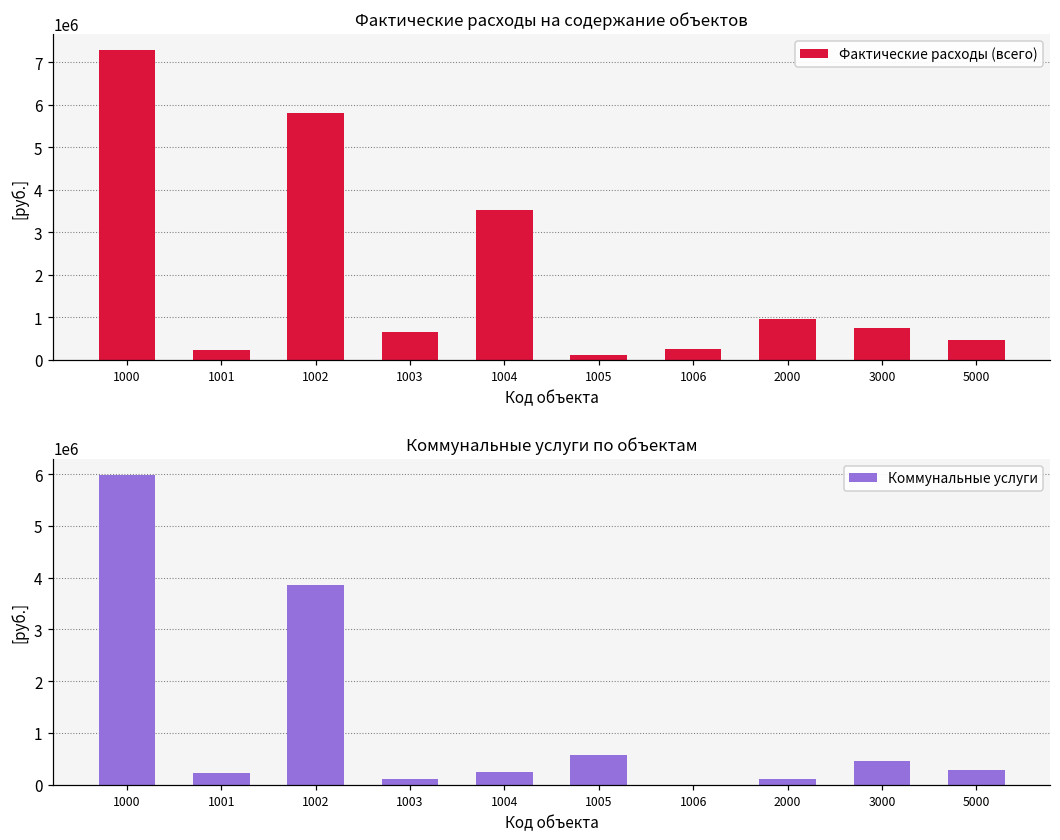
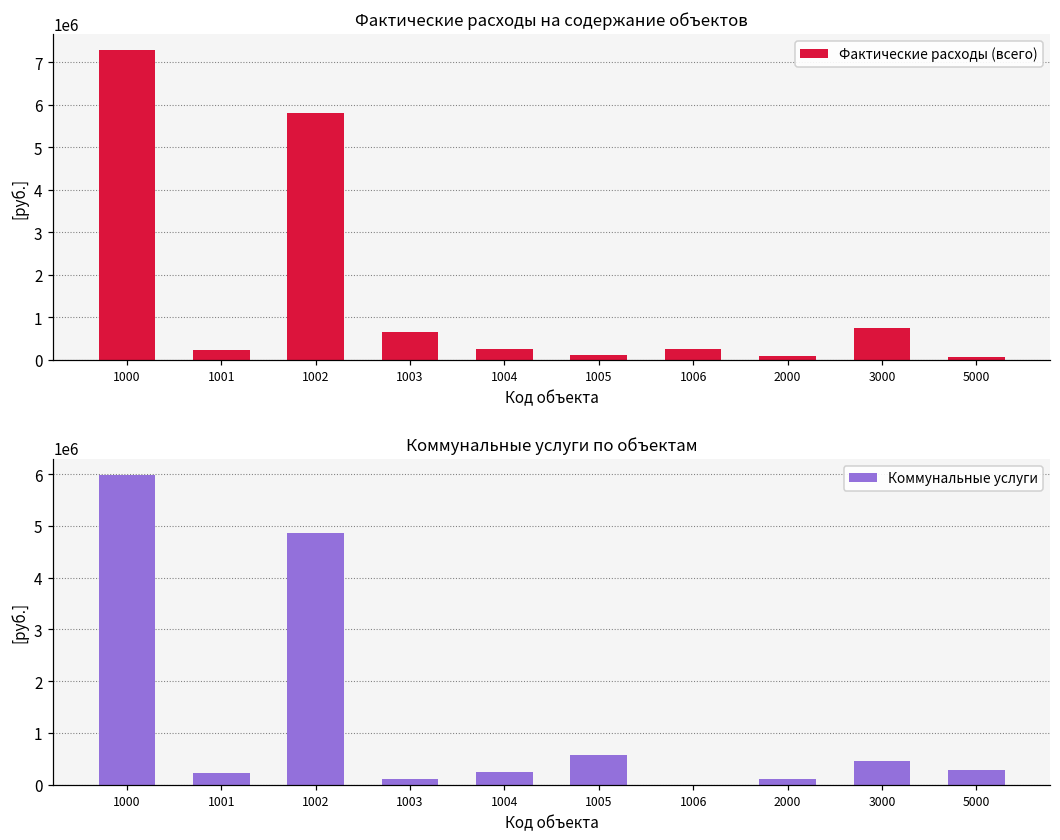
Фактические расходы на содержание объектов, 1004: 3500000 -> 300000
Фактические расходы на содержание объектов, 2000: 900000 -> 100000
Фактические расходы на содержание объектов, 5000: 500000 -> 100000
Коммунальные услуги по объектам, 1002: 3900000 -> 4900000
